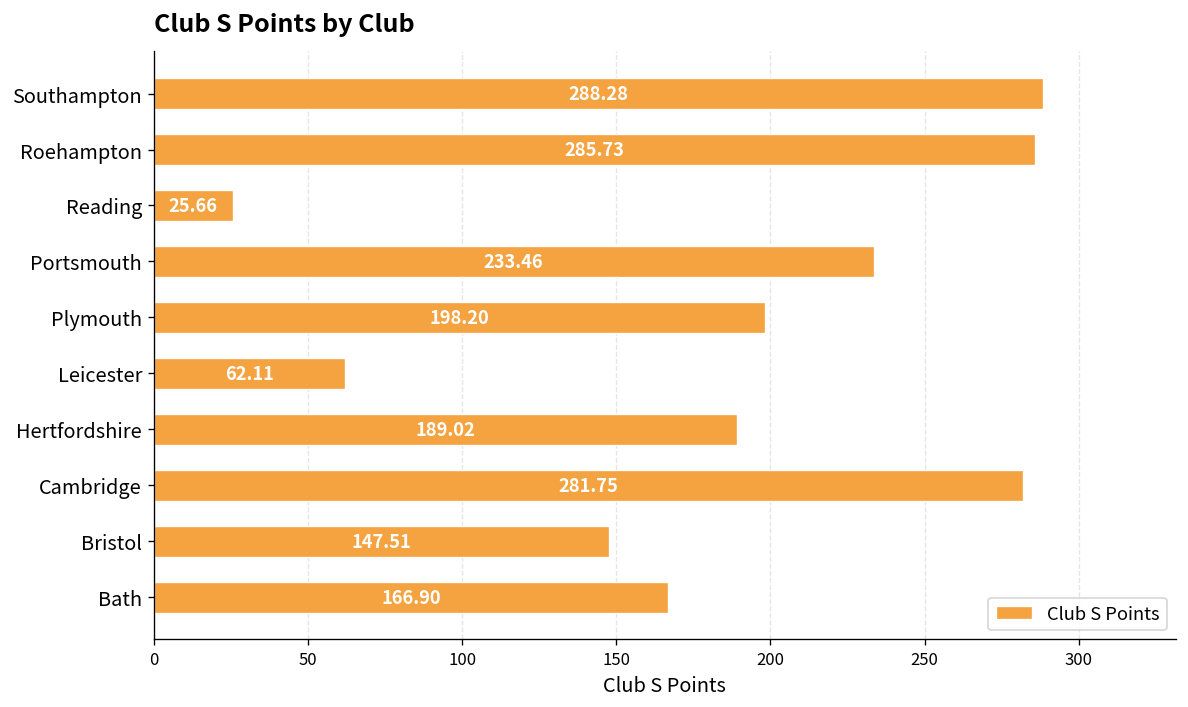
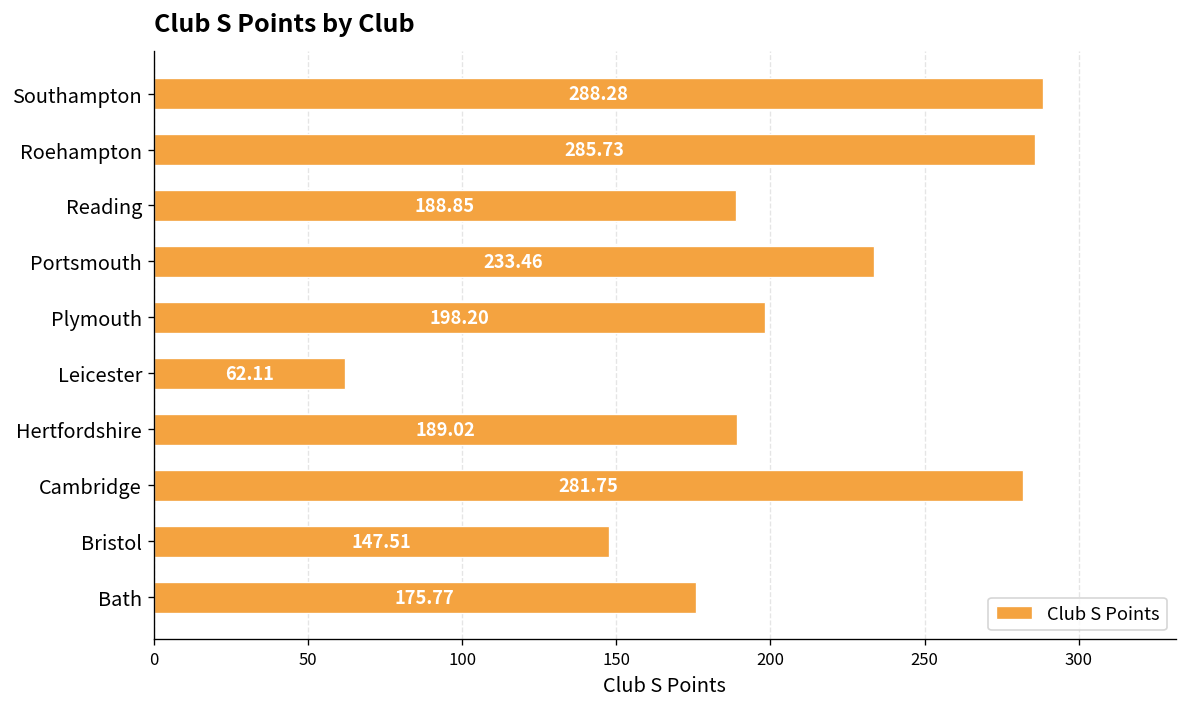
Reading: 25.66 -> 188.85
Bath: 166.90 -> 175.77
